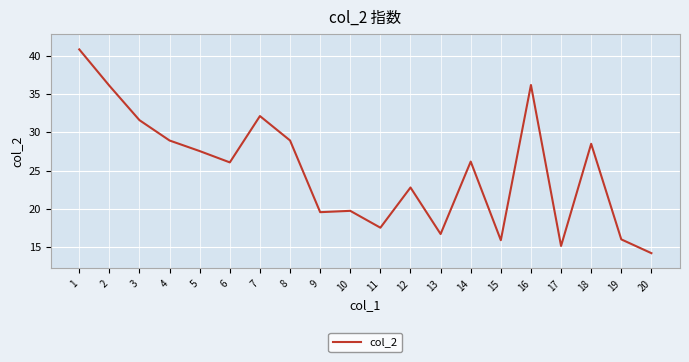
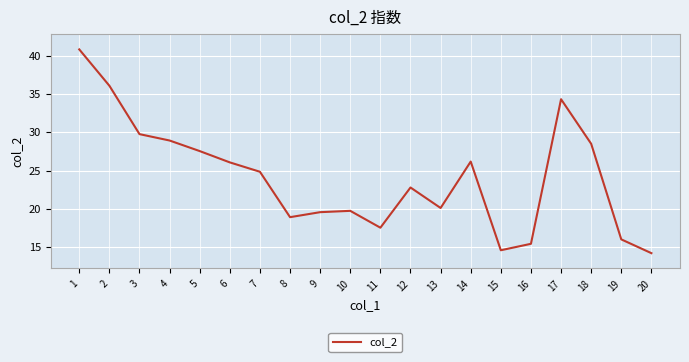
3: 32 -> 30
7: 32 -> 25
8: 29 -> 19
13: 17 -> 20
15: 16 -> 15
16: 36 -> 15
17: 15 -> 34
